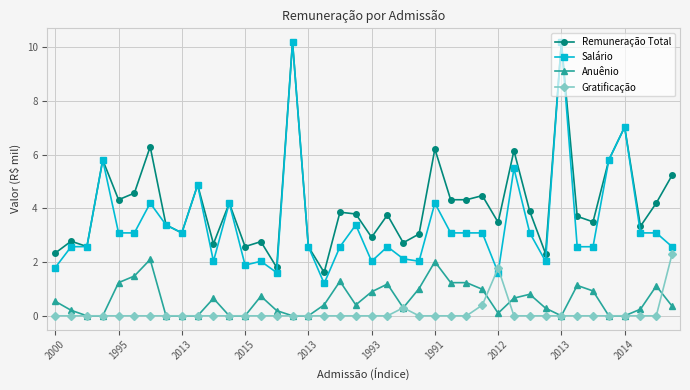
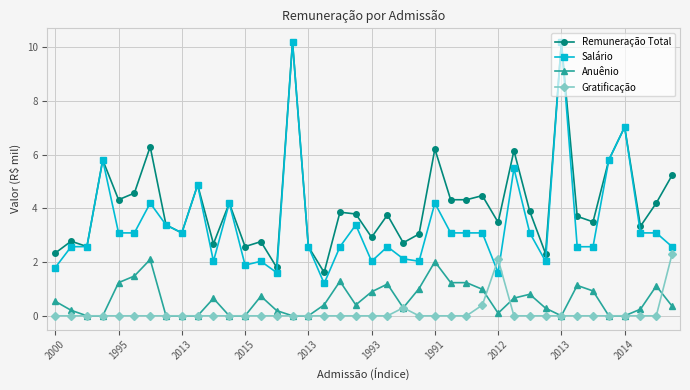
Gratificação, 2012: 1.8 -> 2.1
